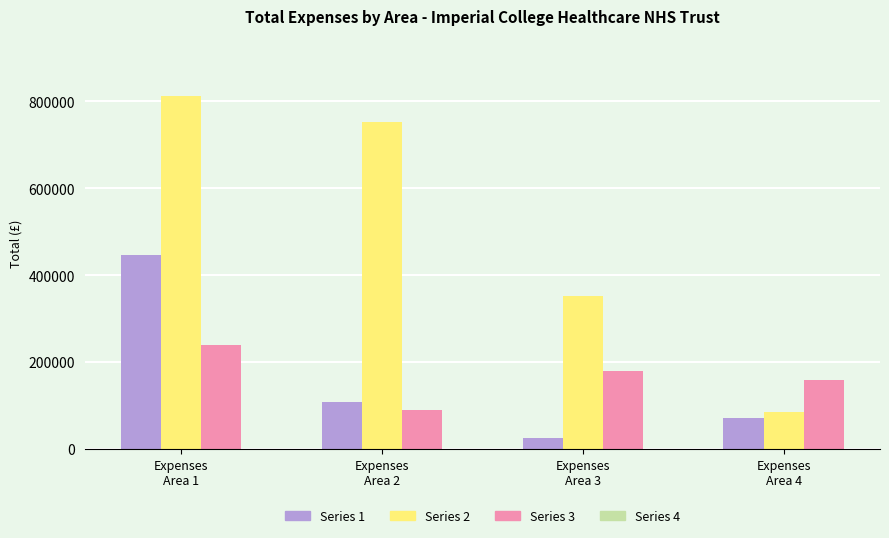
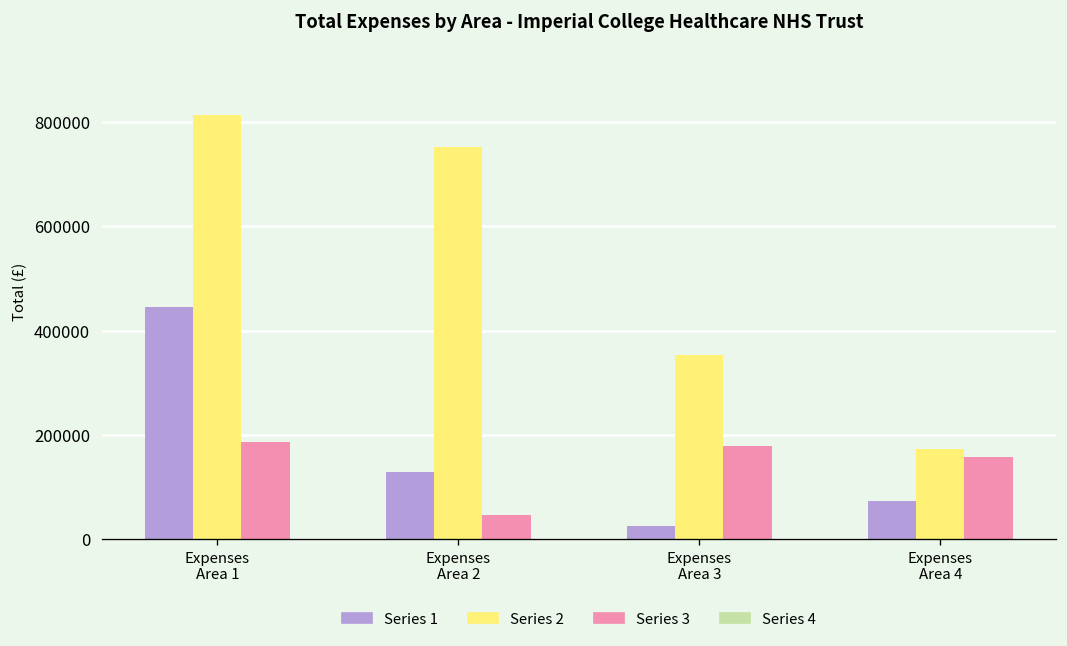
Series 3, Expenses Area 1: 240000 -> 190000
Series 1, Expenses Area 2: 110000 -> 130000
Series 3, Expenses Area 2: 90000 -> 50000
Series 2, Expenses Area 4: 90000 -> 170000
